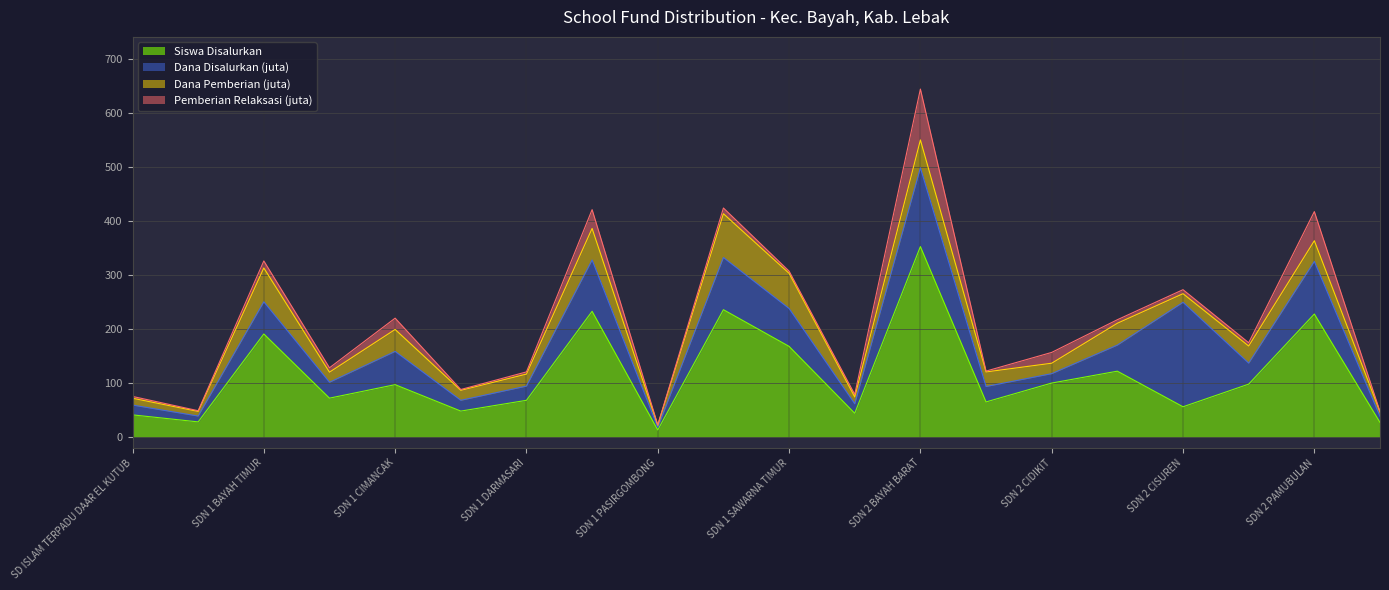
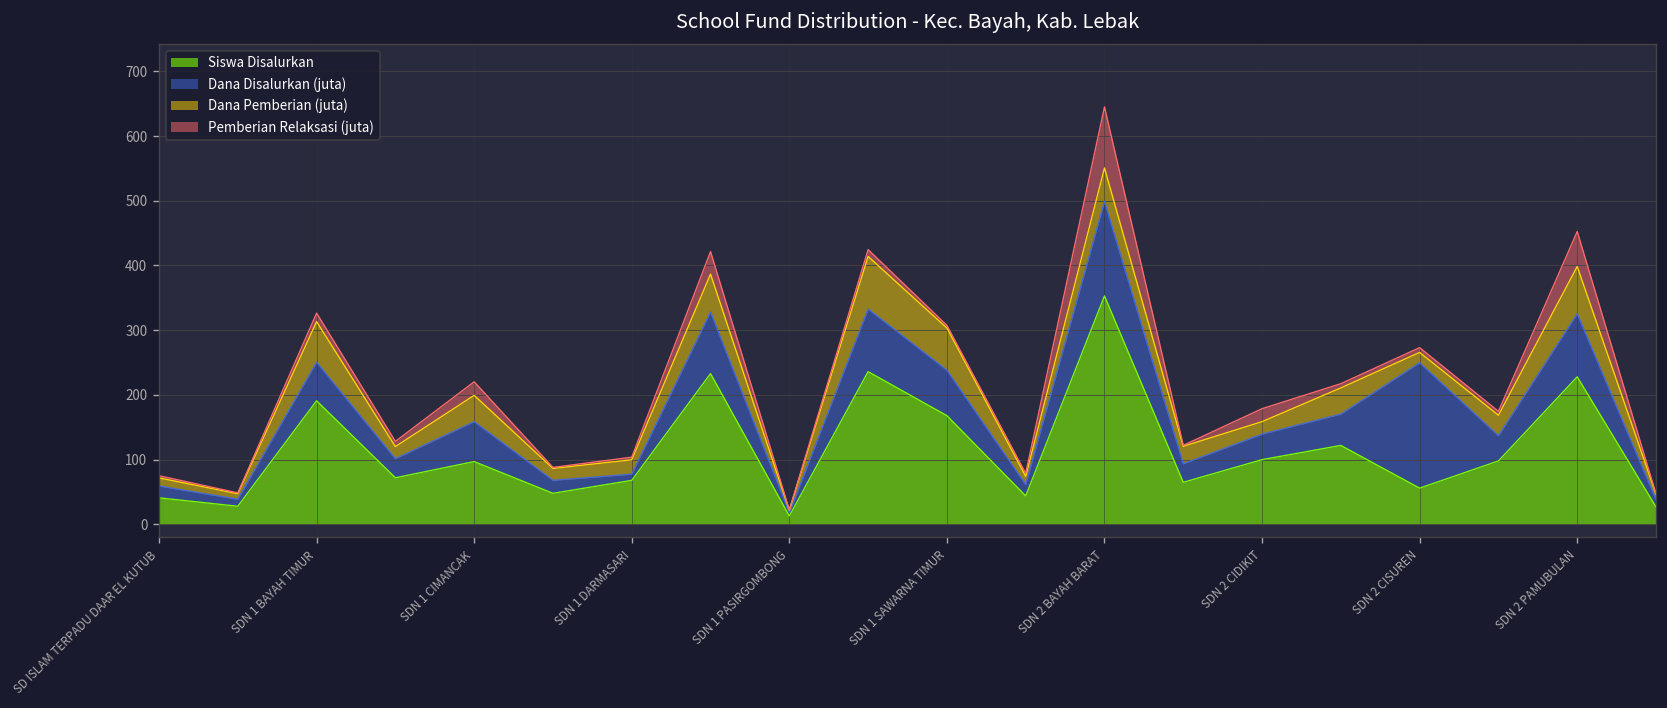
Dana Disalurkan (juta), SDN 1 DARMASARI: 30 -> 10
Dana Disalurkan (juta), SDN 2 CIDIKIT: 20 -> 40
Dana Pemberian (juta), SDN 2 PAMUBULAN: 40 -> 70
